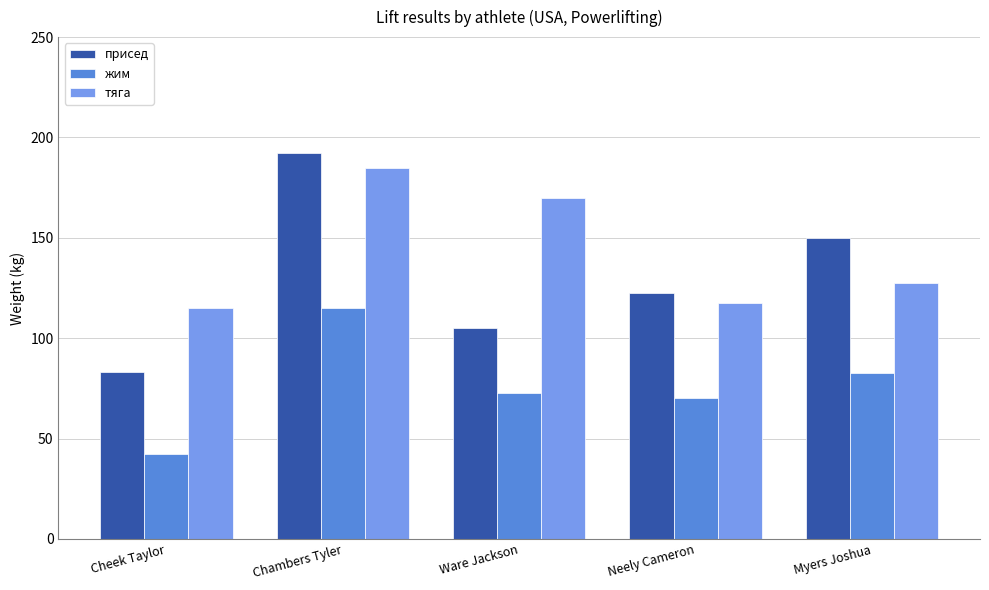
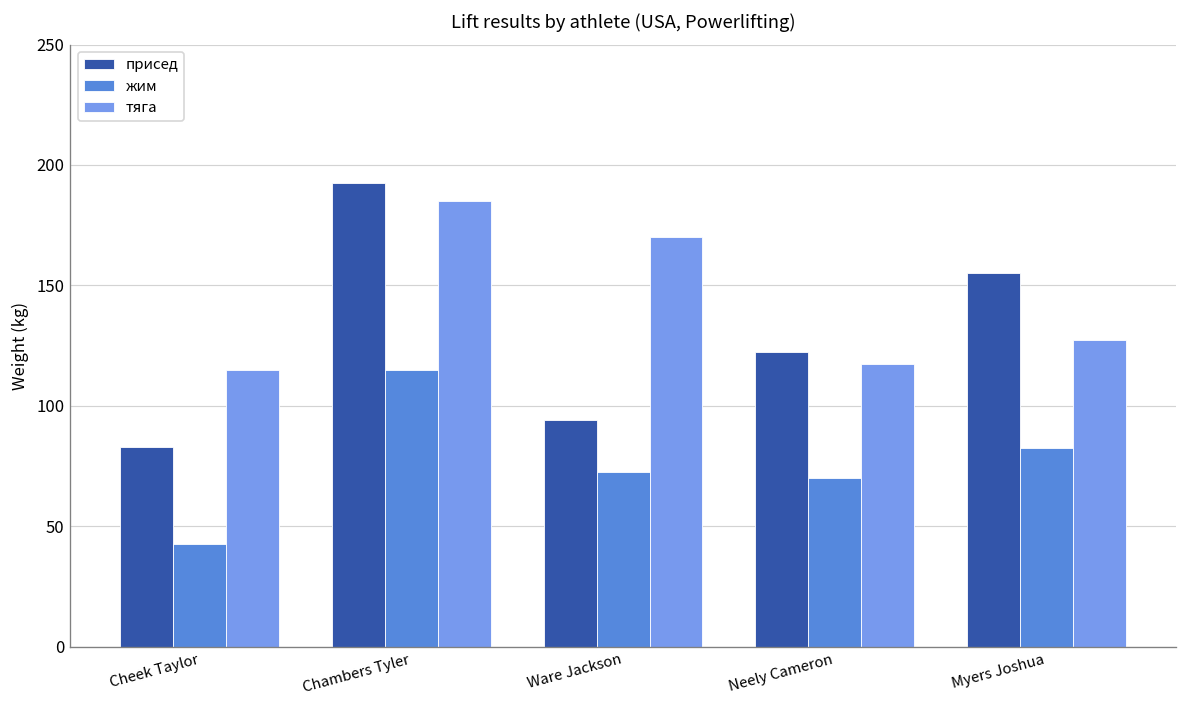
присед, Ware Jackson: 105 -> 94
присед, Myers Joshua: 150 -> 155
